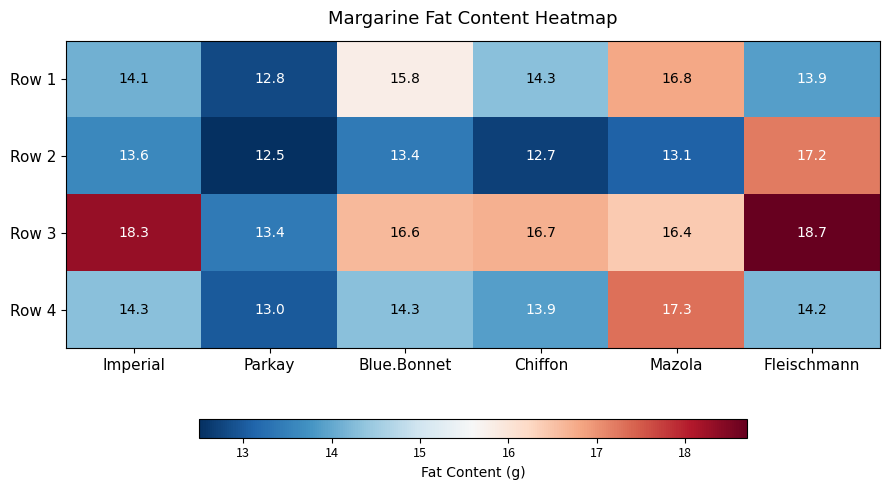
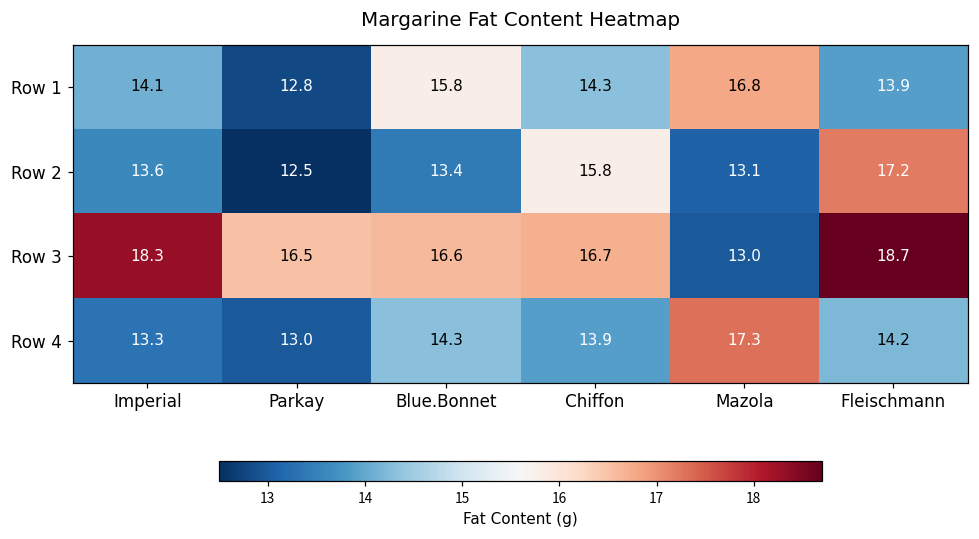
Row 2, Chiffon: 12.7 -> 15.8
Row 3, Parkay: 13.4 -> 16.5
Row 3, Mazola: 16.4 -> 13.0
Row 4, Imperial: 14.3 -> 13.3
